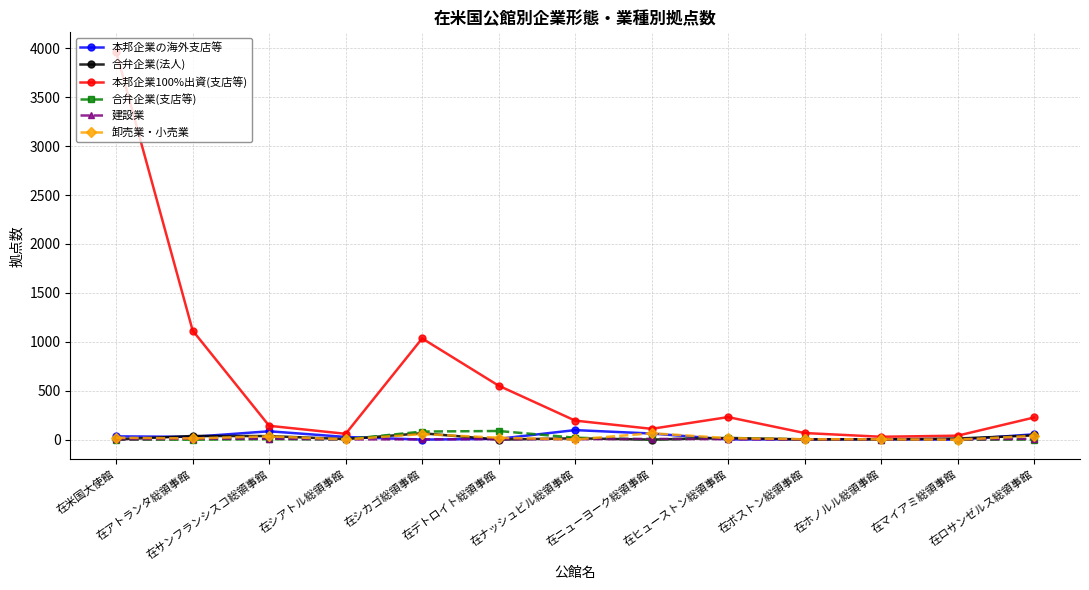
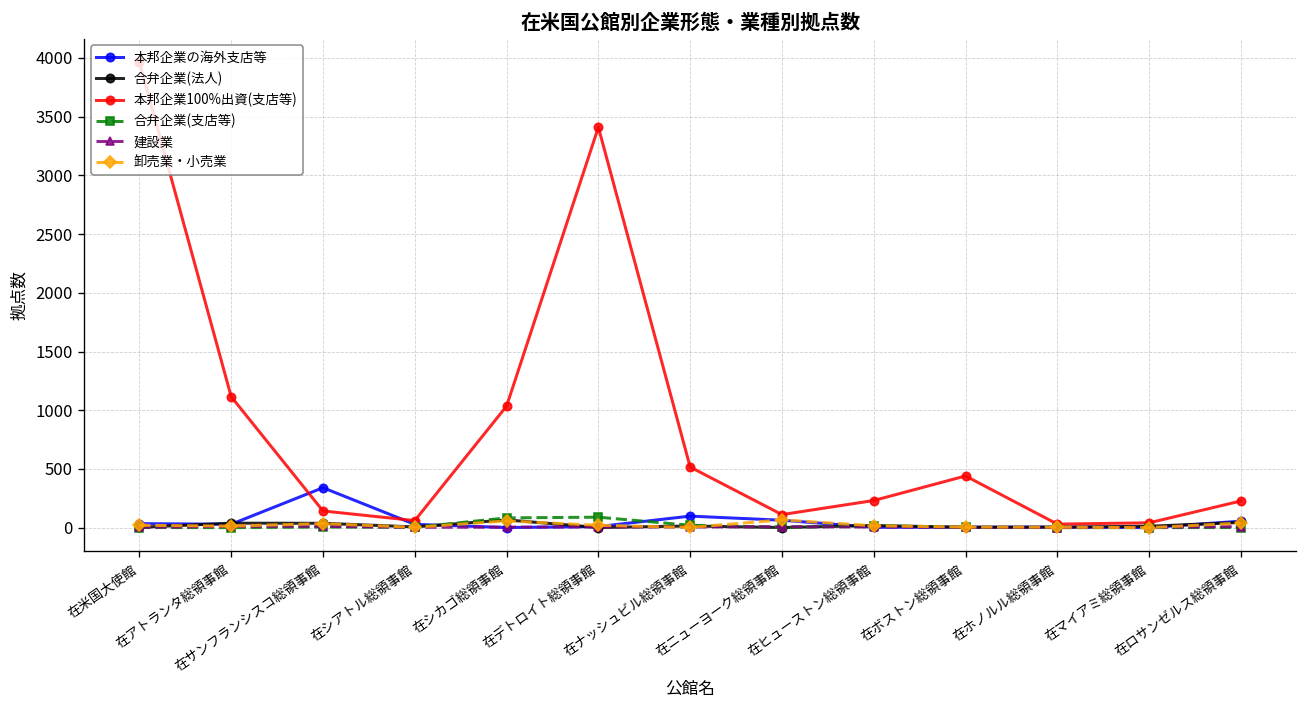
本邦企業の海外支店等, 在サンフランシスコ総領事館: 100 -> 300
本邦企業100%出資(支店等), 在デトロイト総領事館: 600 -> 3400
本邦企業100%出資(支店等), 在ナッシュビル総領事館: 200 -> 500
本邦企業100%出資(支店等), 在ボストン総領事館: 100 -> 400
